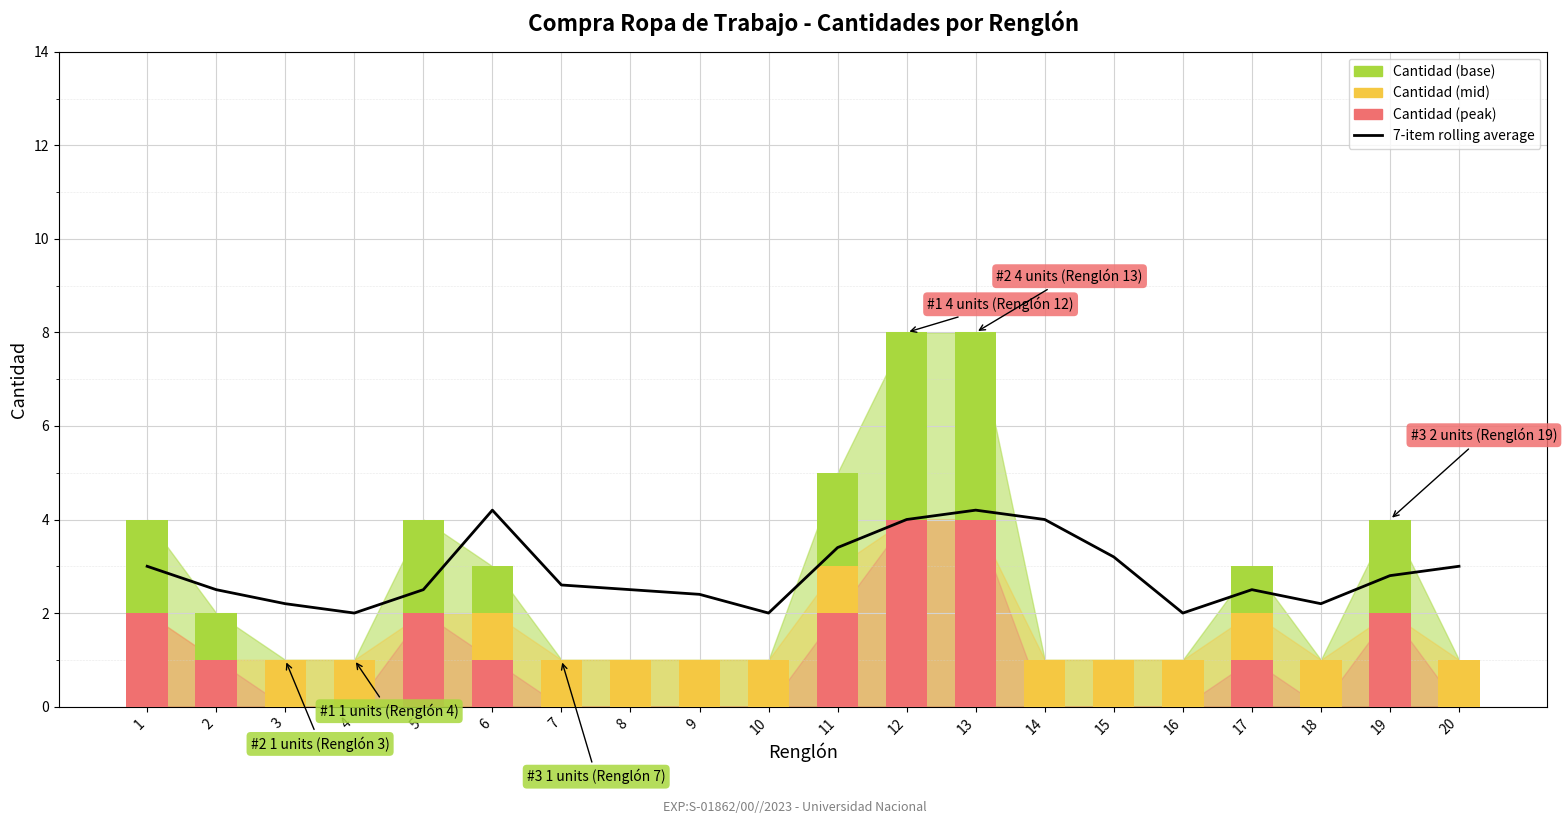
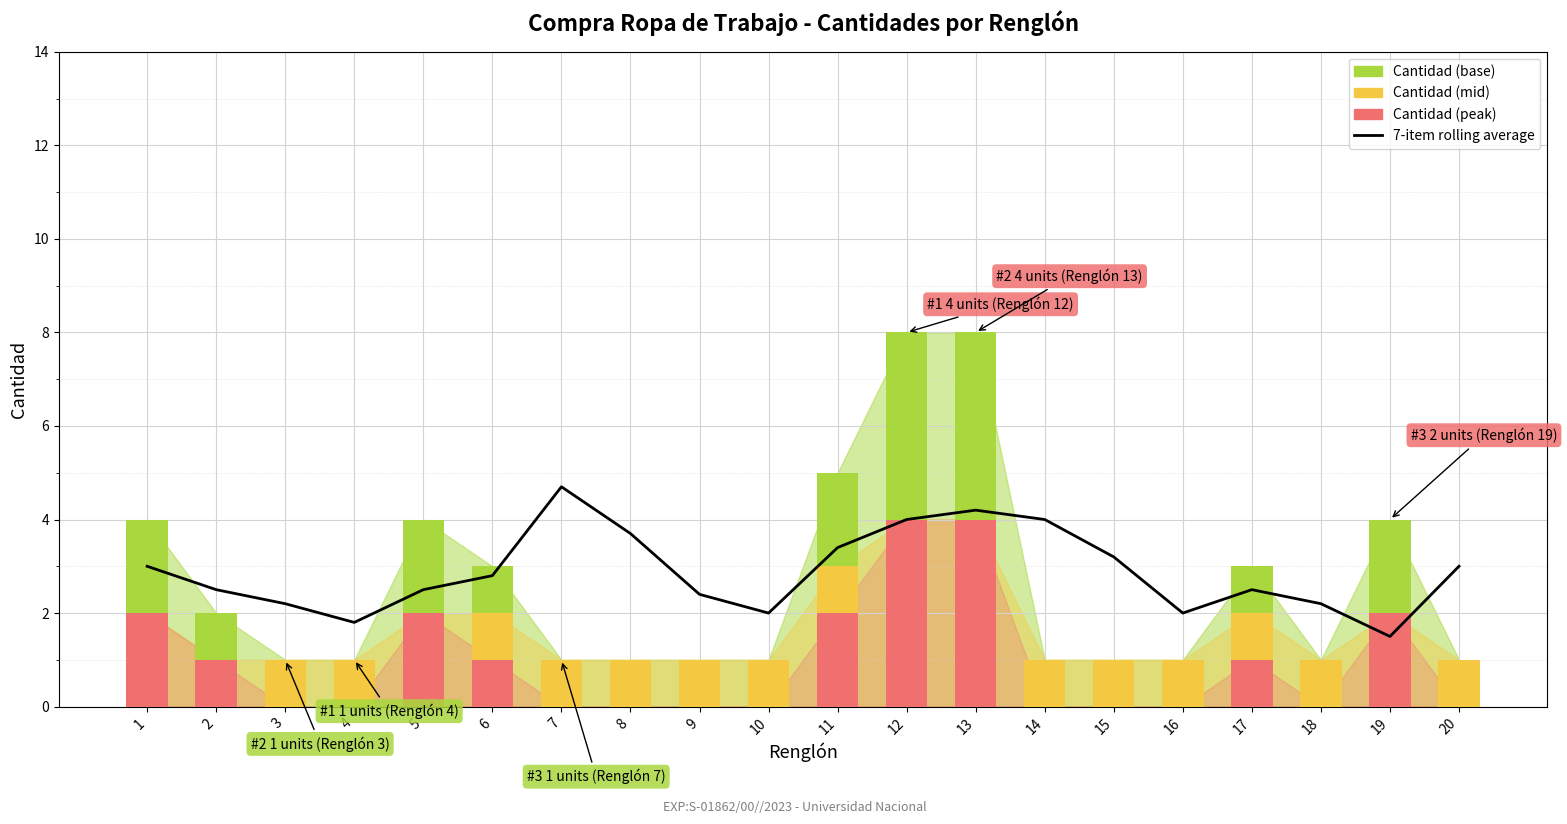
7-item rolling average, 4: 2.0 -> 1.8
7-item rolling average, 6: 4.2 -> 2.8
7-item rolling average, 7: 2.6 -> 4.7
7-item rolling average, 8: 2.5 -> 3.7
7-item rolling average, 19: 2.8 -> 1.5
